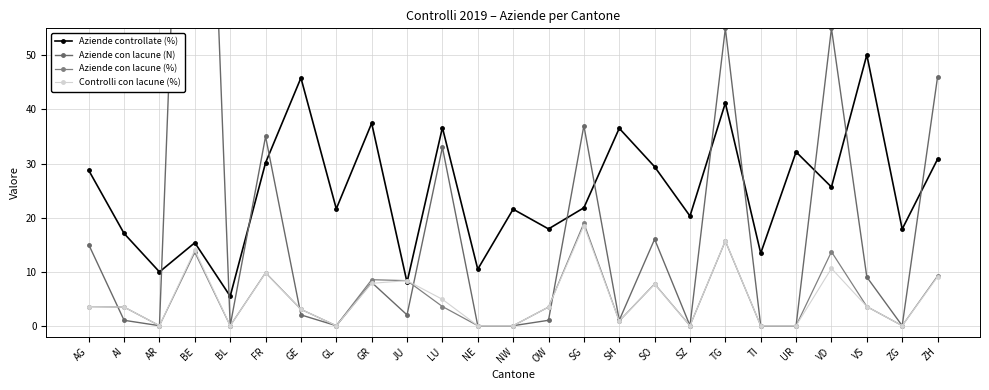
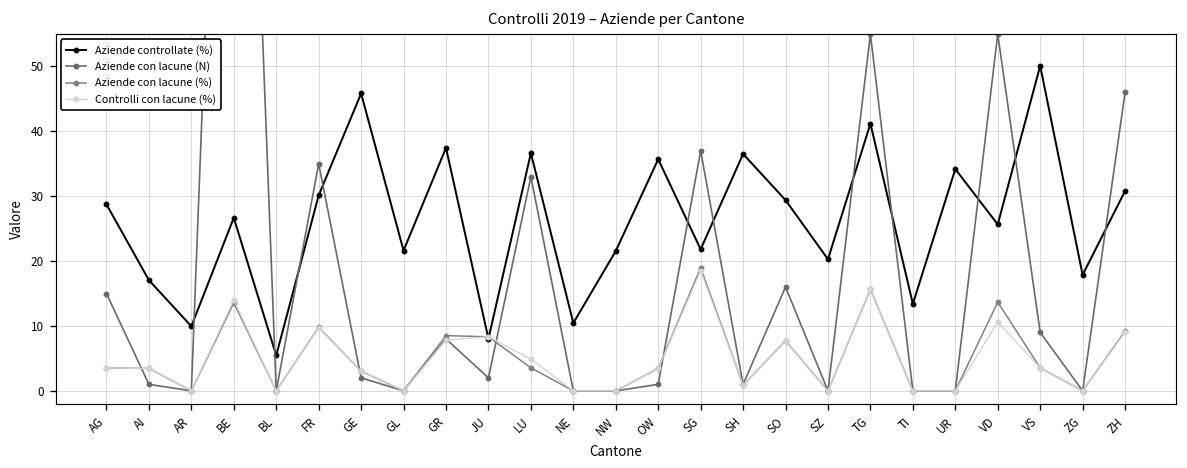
Aziende controllate (%), BE: 15 -> 27
Aziende controllate (%), OW: 18 -> 36
Aziende controllate (%), UR: 32 -> 34
